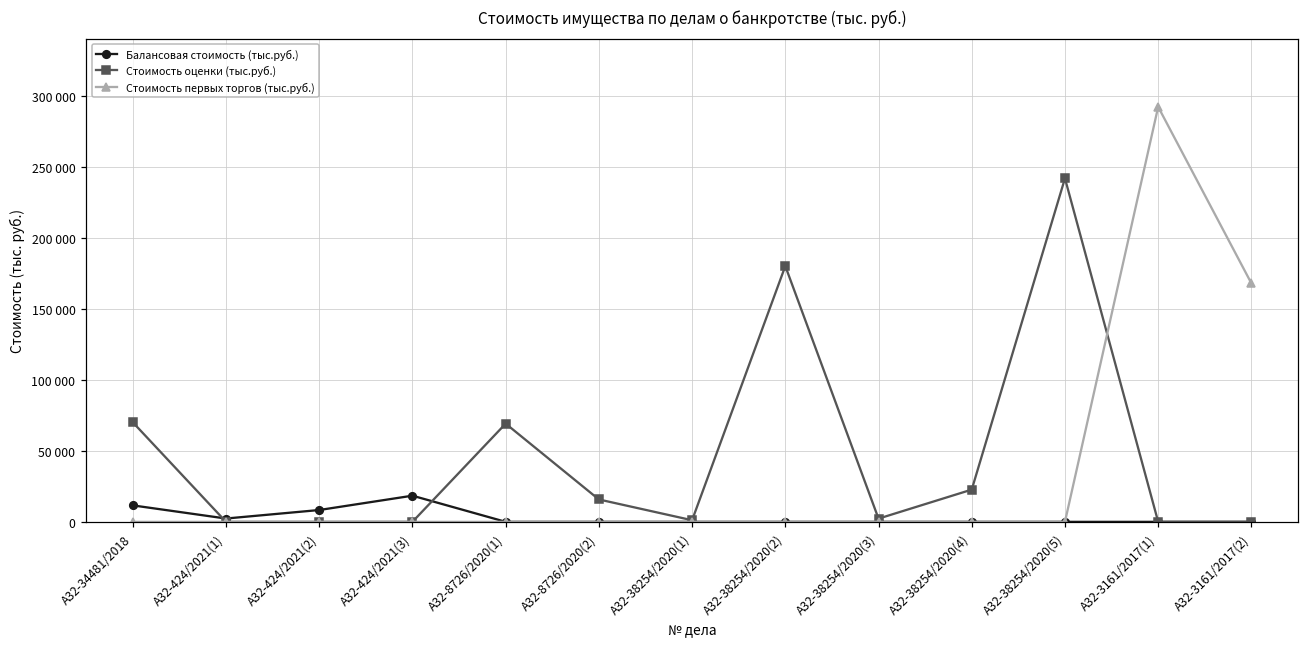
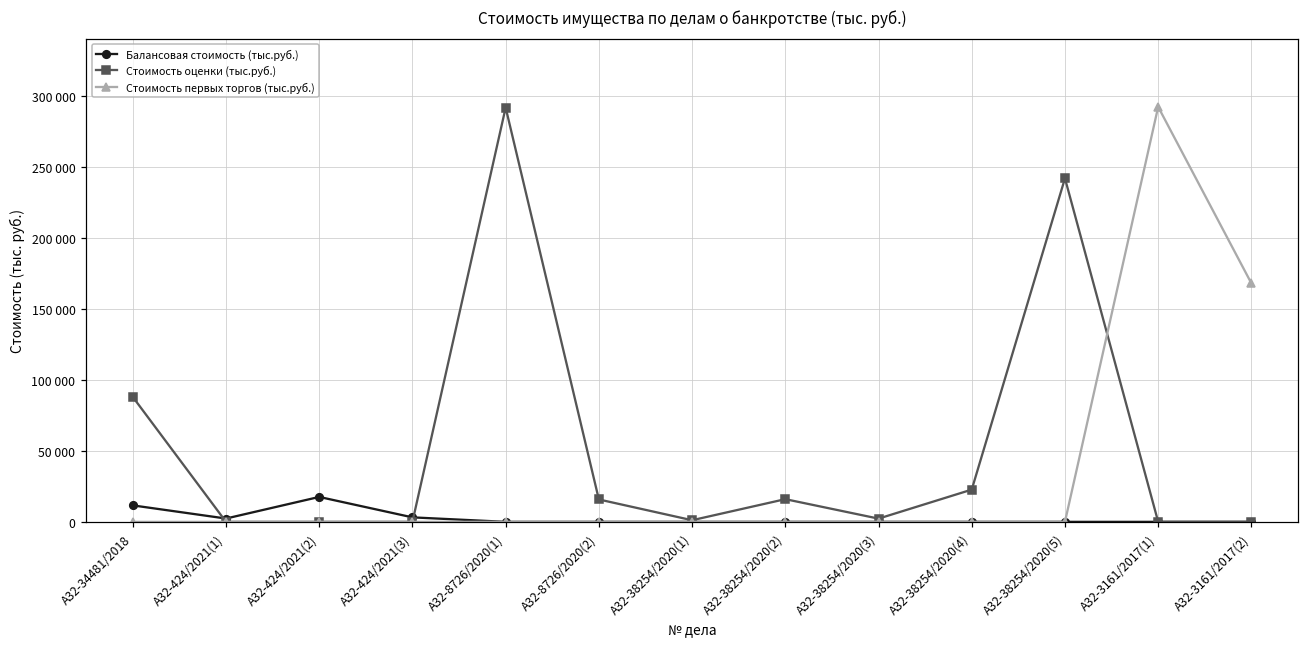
Стоимость оценки (тыс.руб.), А32-34481/2018: 70000 -> 88000
Балансовая стоимость (тыс.руб.), А32-424/2021(2): 8000 -> 18000
Балансовая стоимость (тыс.руб.), А32-424/2021(3): 18000 -> 3000
Стоимость оценки (тыс.руб.), А32-8726/2020(1): 69000 -> 292000
Стоимость оценки (тыс.руб.), А32-38254/2020(2): 180000 -> 16000
